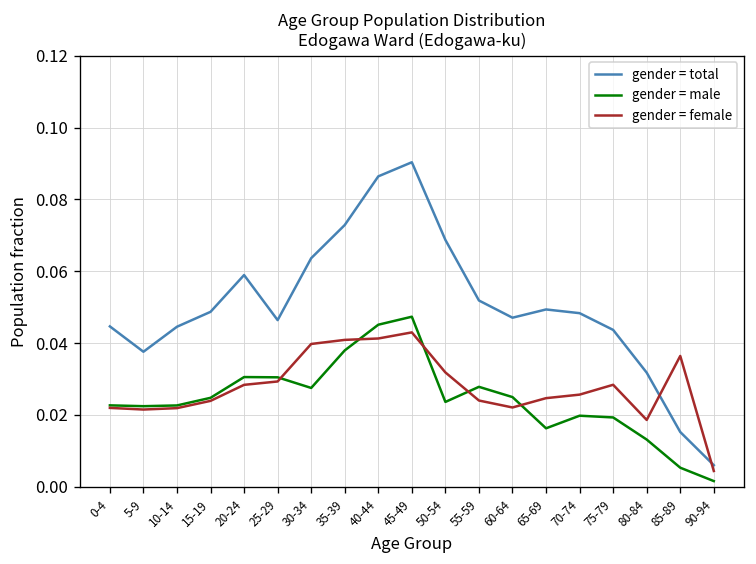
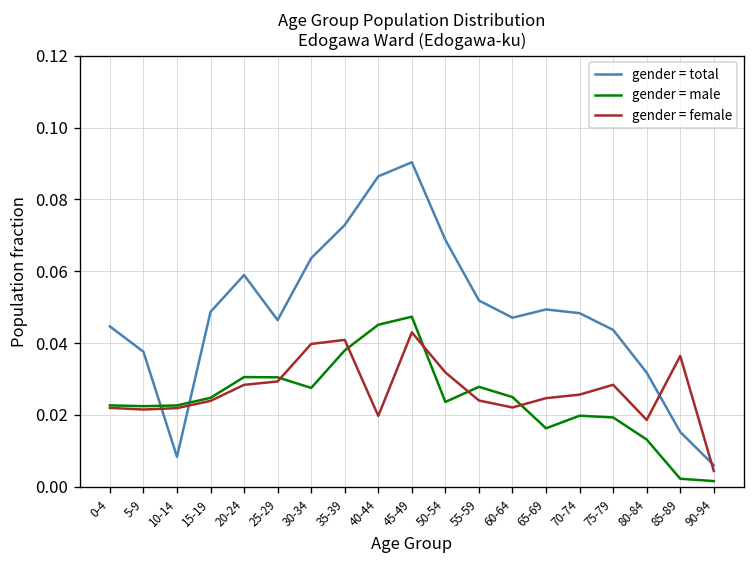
gender = total, 10-14: 0.045 -> 0.008
gender = female, 40-44: 0.041 -> 0.020
gender = male, 85-89: 0.005 -> 0.002
